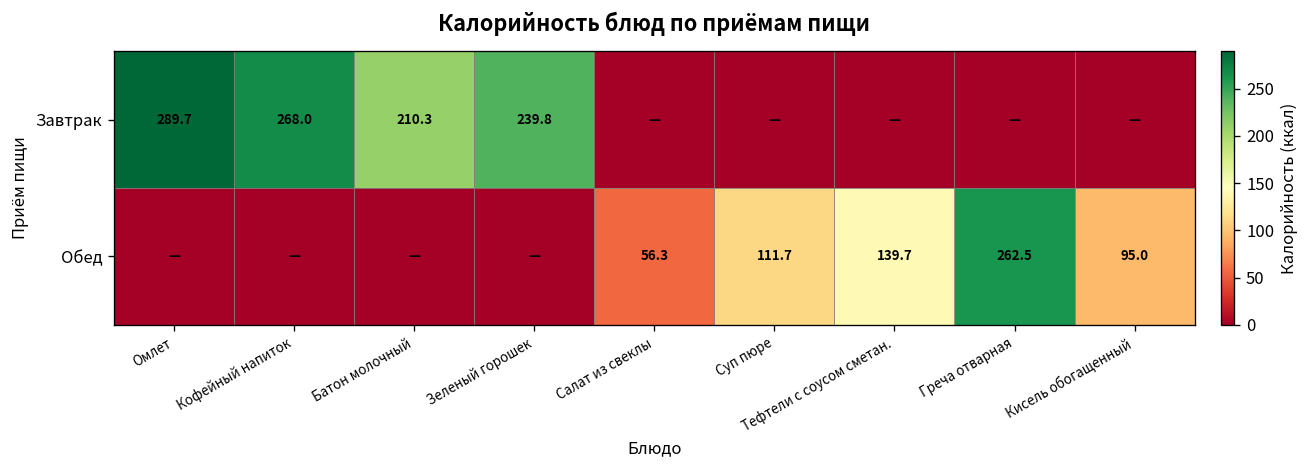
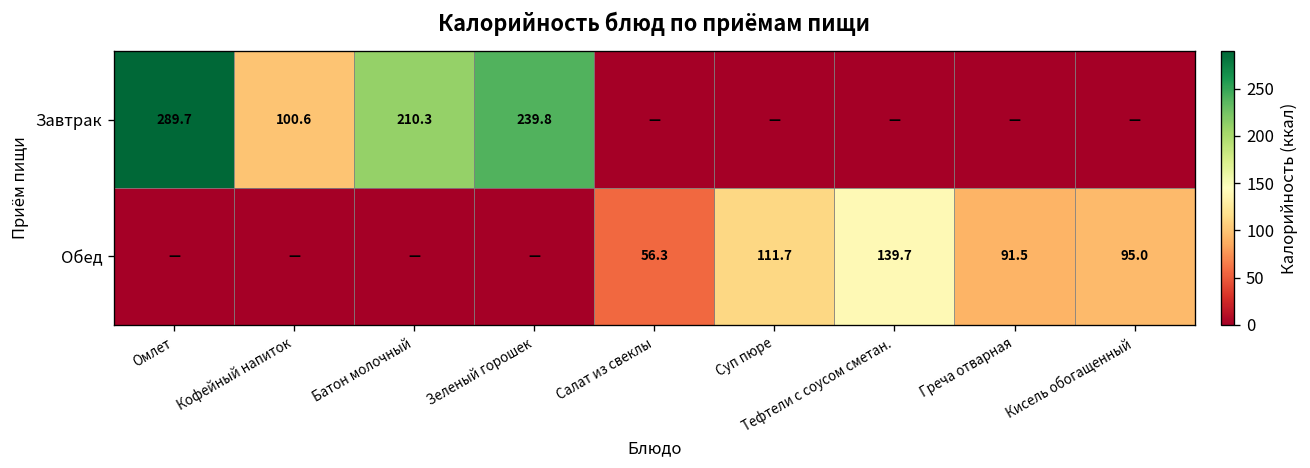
Завтрак, Кофейный напиток: 268.0 -> 100.6
Обед, Греча отварная: 262.5 -> 91.5
